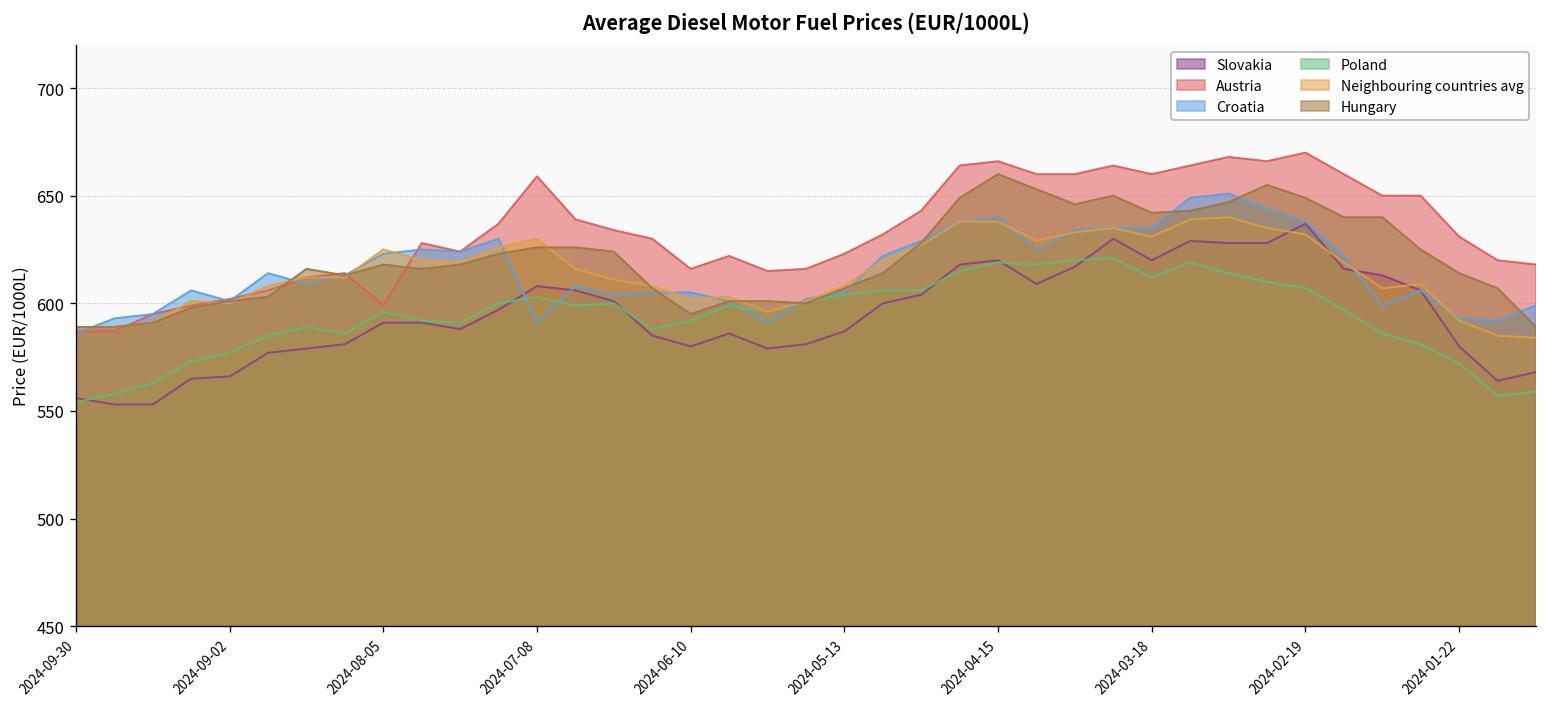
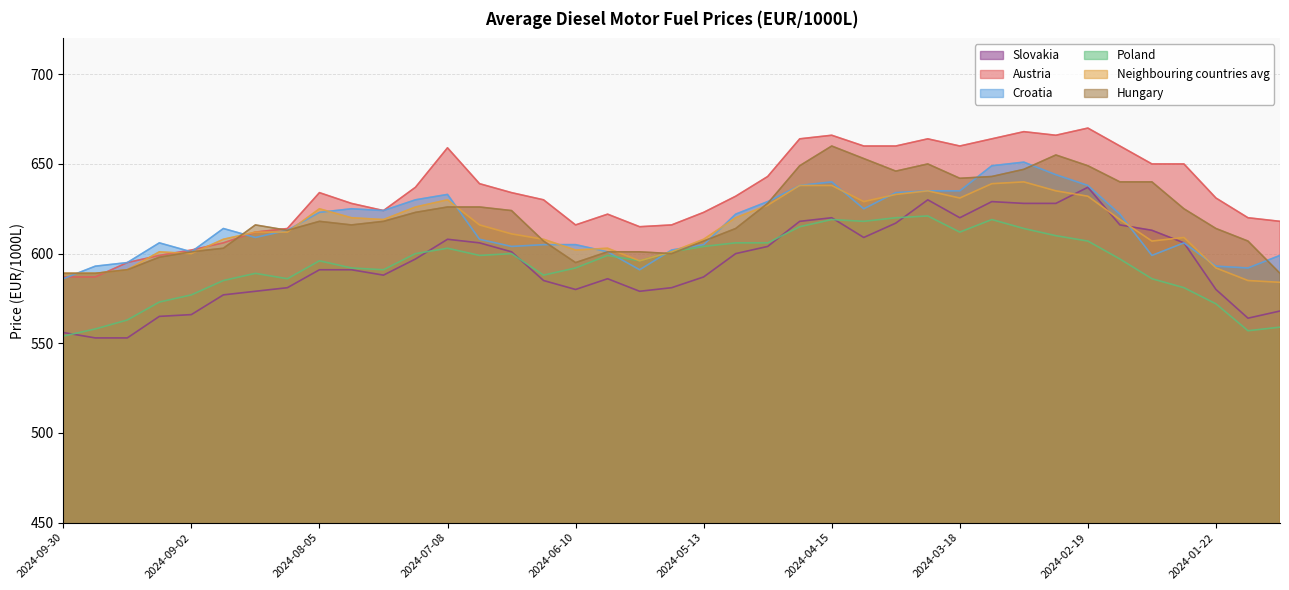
Austria, 2024-08-05: 599 -> 634
Croatia, 2024-07-08: 591 -> 633
